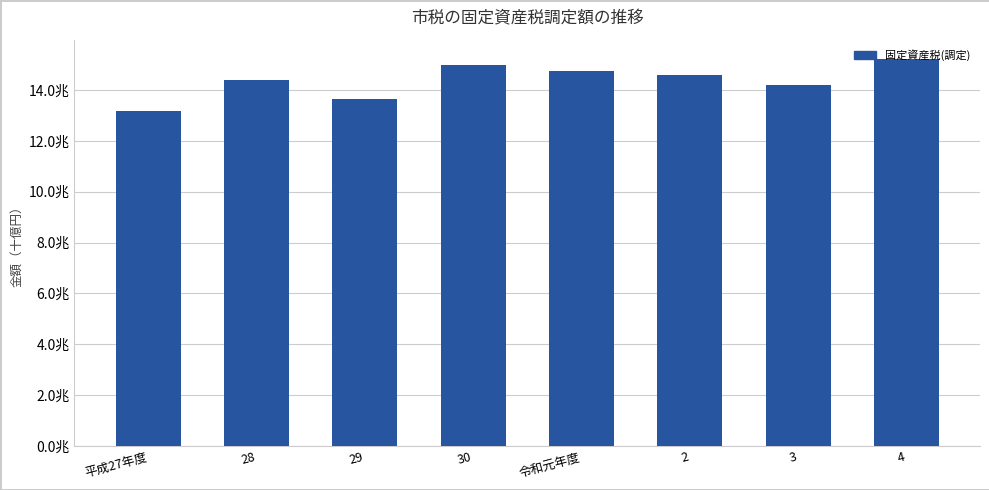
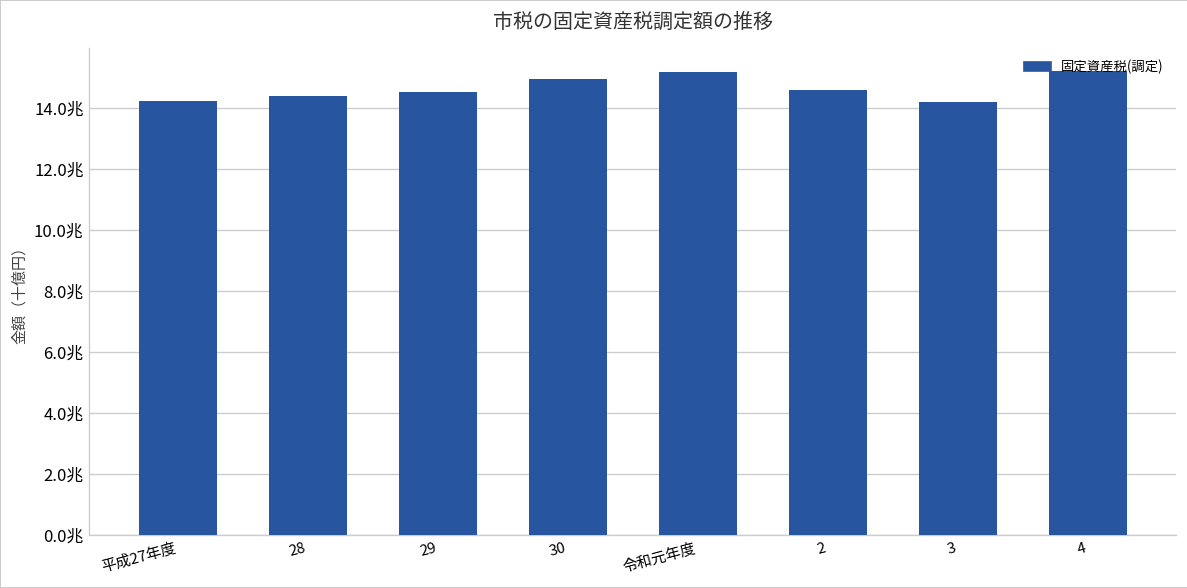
平成27年度: 13.2兆 -> 14.2兆
29: 13.6兆 -> 14.5兆
令和元年度: 14.8兆 -> 15.2兆
